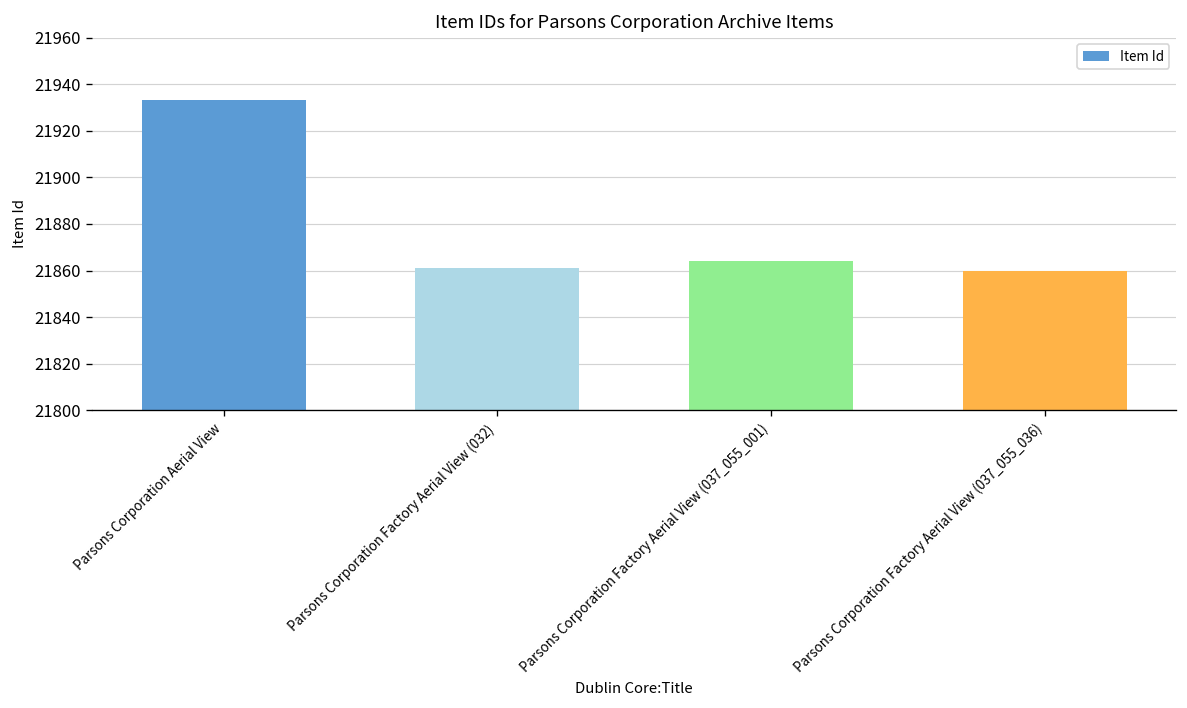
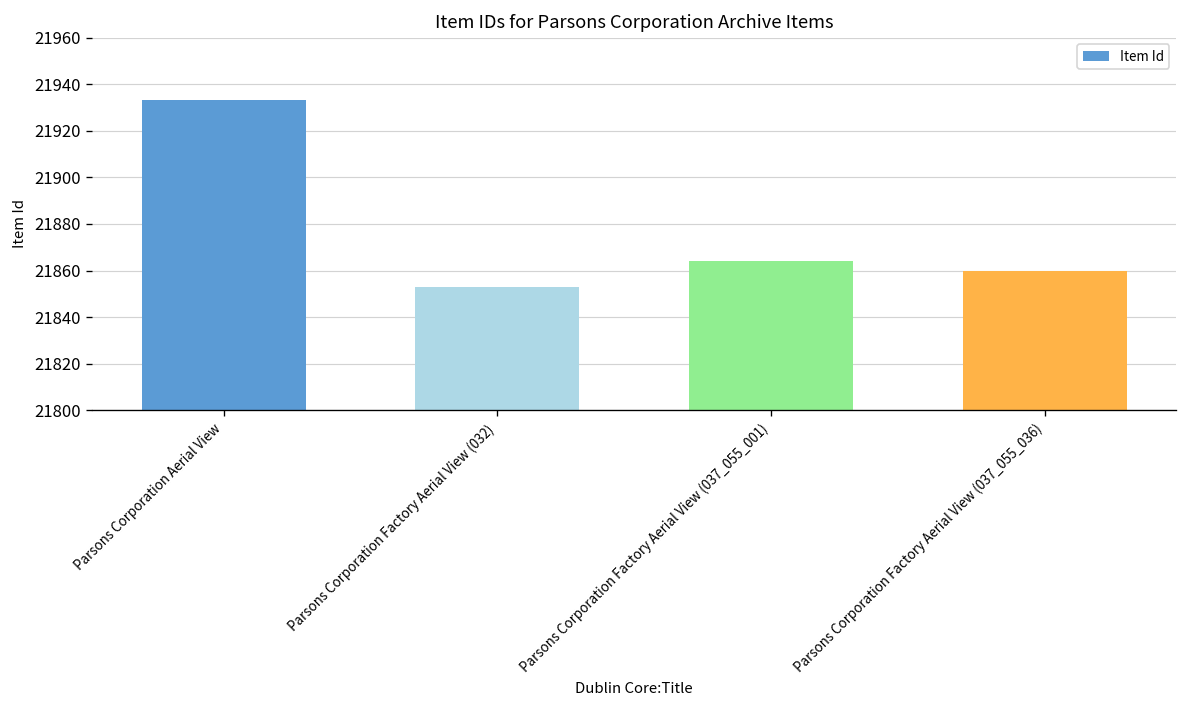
Parsons Corporation Factory Aerial View (032): 21861 -> 21853
